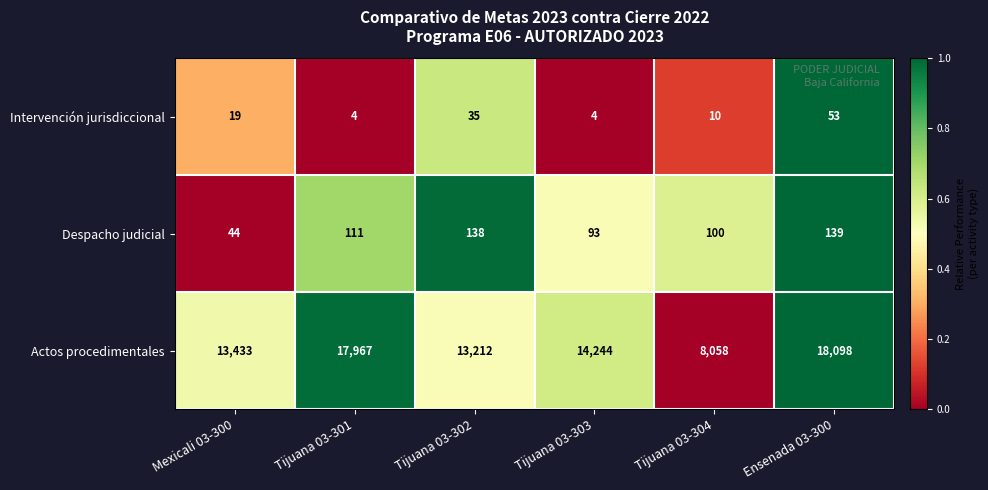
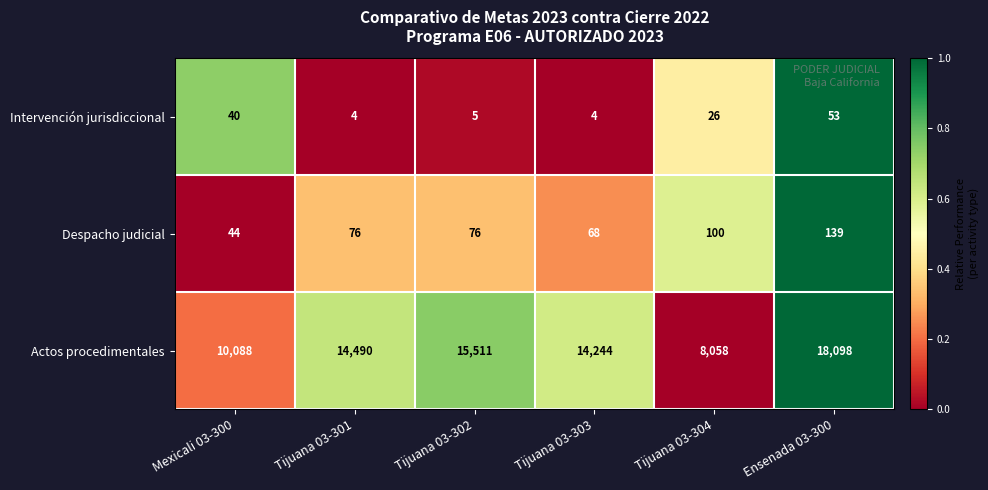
Intervención jurisdiccional, Mexicali 03-300: 19 -> 40
Intervención jurisdiccional, Tijuana 03-302: 35 -> 5
Intervención jurisdiccional, Tijuana 03-304: 10 -> 26
Despacho judicial, Tijuana 03-301: 111 -> 76
Despacho judicial, Tijuana 03-302: 138 -> 76
Despacho judicial, Tijuana 03-303: 93 -> 68
Actos procedimentales, Mexicali 03-300: 13,433 -> 10,088
Actos procedimentales, Tijuana 03-301: 17,967 -> 14,490
Actos procedimentales, Tijuana 03-302: 13,212 -> 15,511
